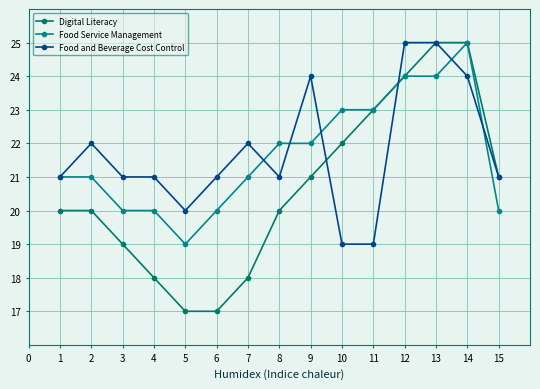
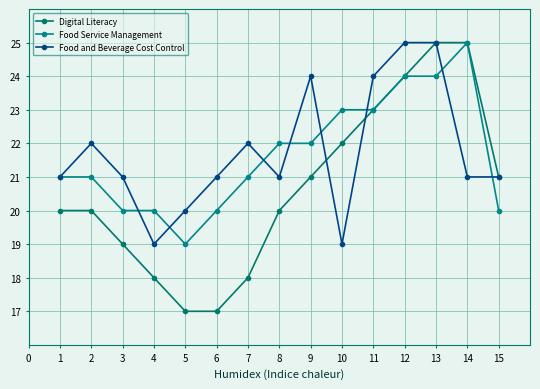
Food and Beverage Cost Control, 4: 21 -> 19
Food and Beverage Cost Control, 11: 19 -> 24
Food and Beverage Cost Control, 14: 24 -> 21
